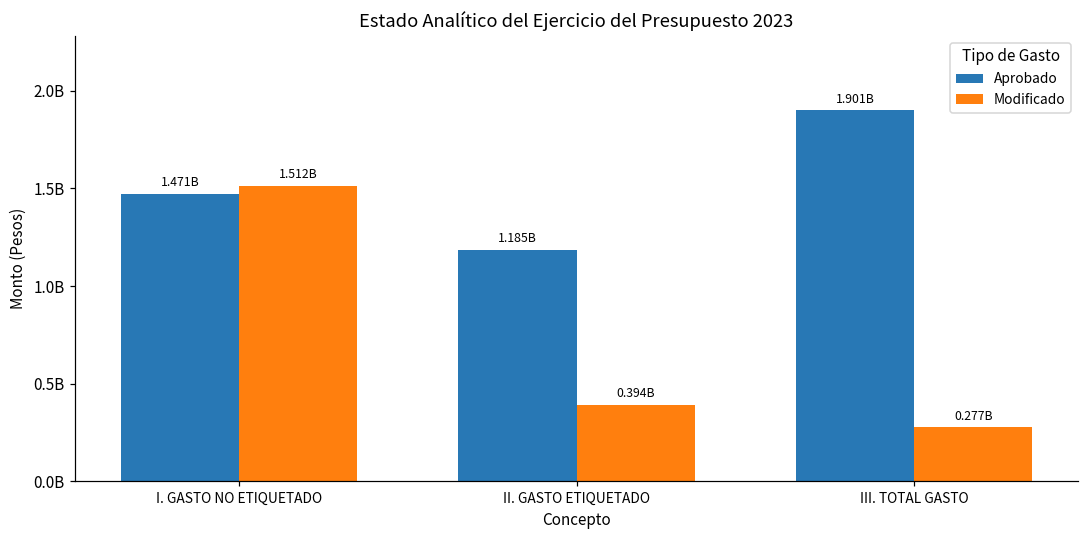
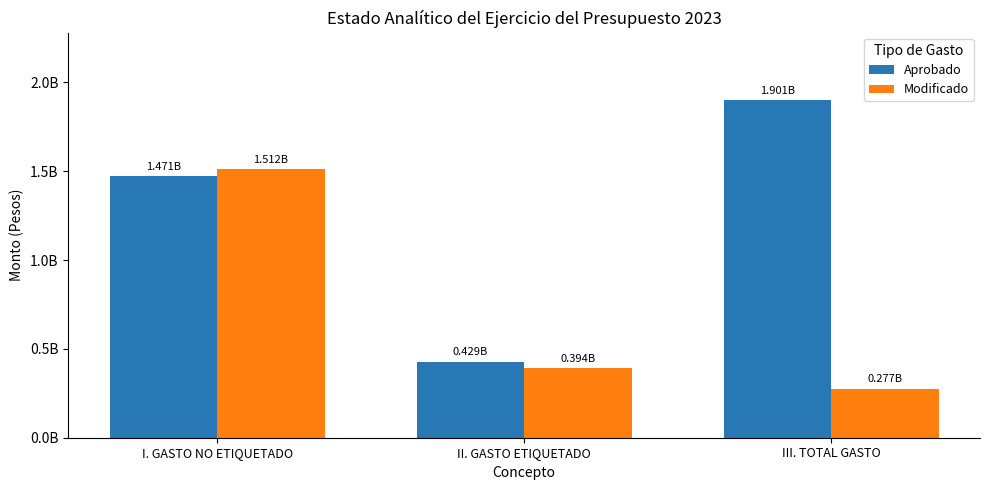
Aprobado, II. GASTO ETIQUETADO: 1.185B -> 0.429B
